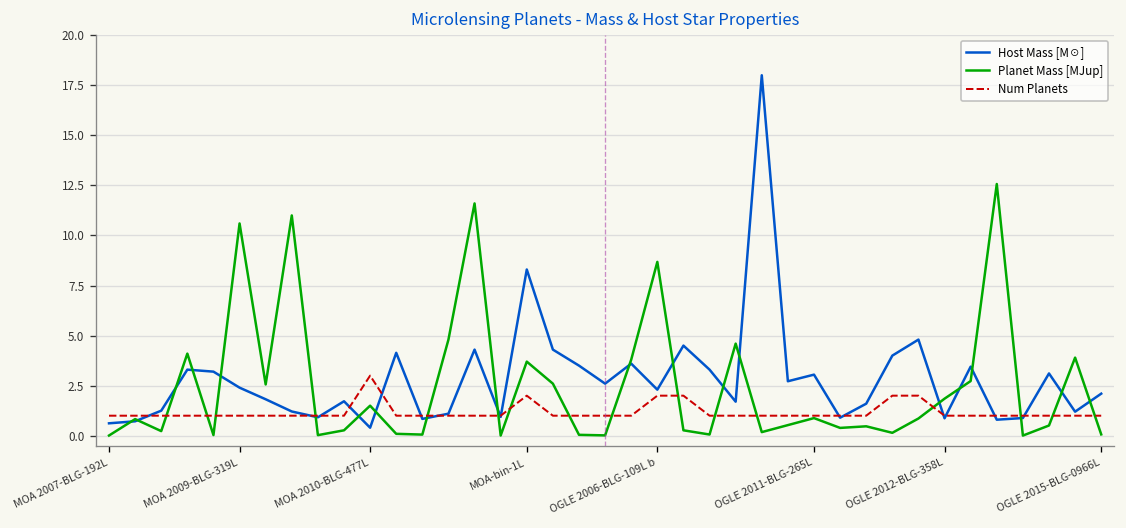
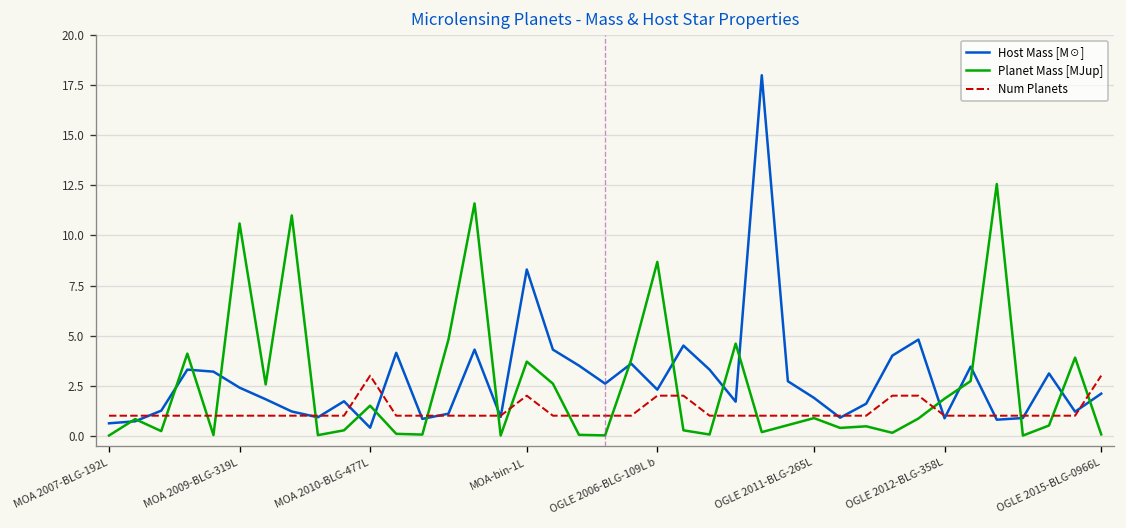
Host Mass [M☉], OGLE 2011-BLG-265L: 3.1 -> 1.9
Num Planets, OGLE 2015-BLG-0966L: 1 -> 3
